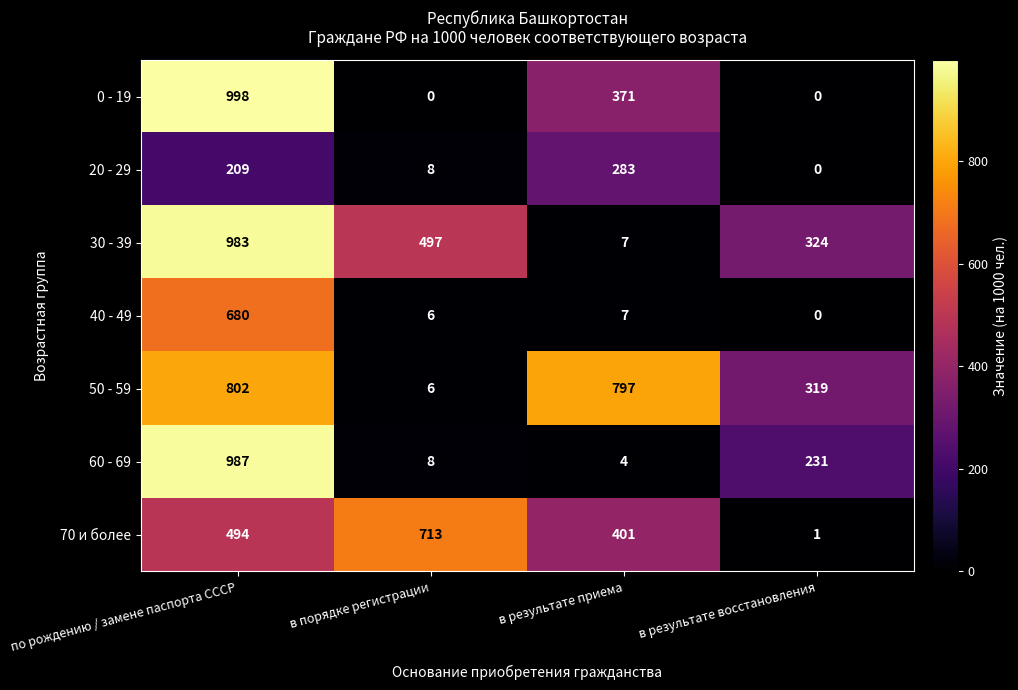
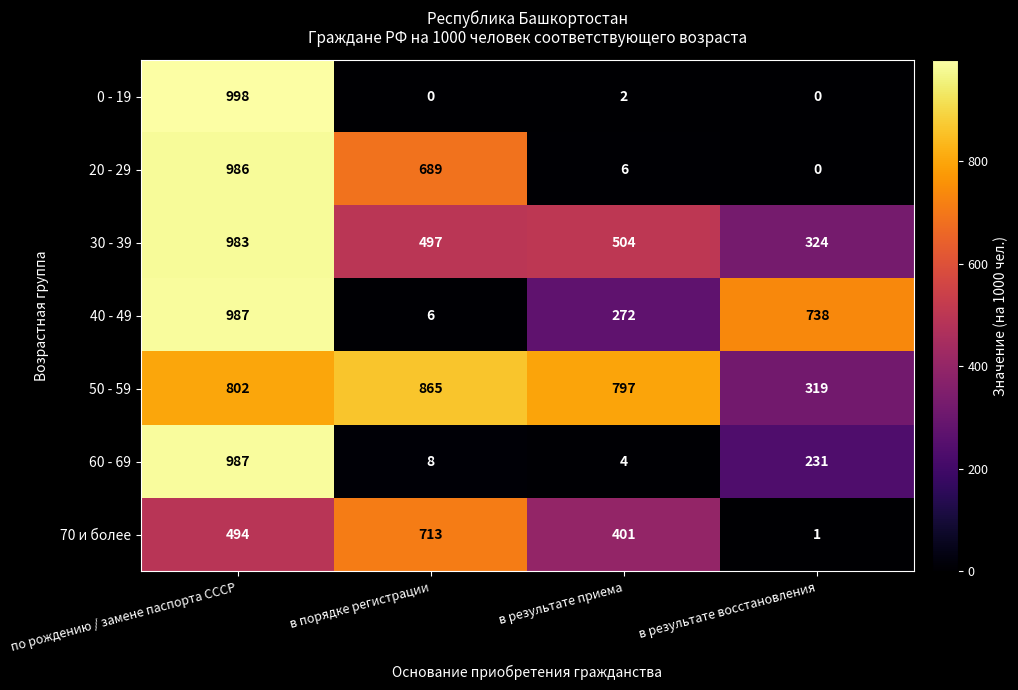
0 - 19, в результате приема: 371 -> 2
20 - 29, по рождению / замене паспорта СССР: 209 -> 986
20 - 29, в порядке регистрации: 8 -> 689
20 - 29, в результате приема: 283 -> 6
30 - 39, в результате приема: 7 -> 504
40 - 49, по рождению / замене паспорта СССР: 680 -> 987
40 - 49, в результате приема: 7 -> 272
40 - 49, в результате восстановления: 0 -> 738
50 - 59, в порядке регистрации: 6 -> 865
